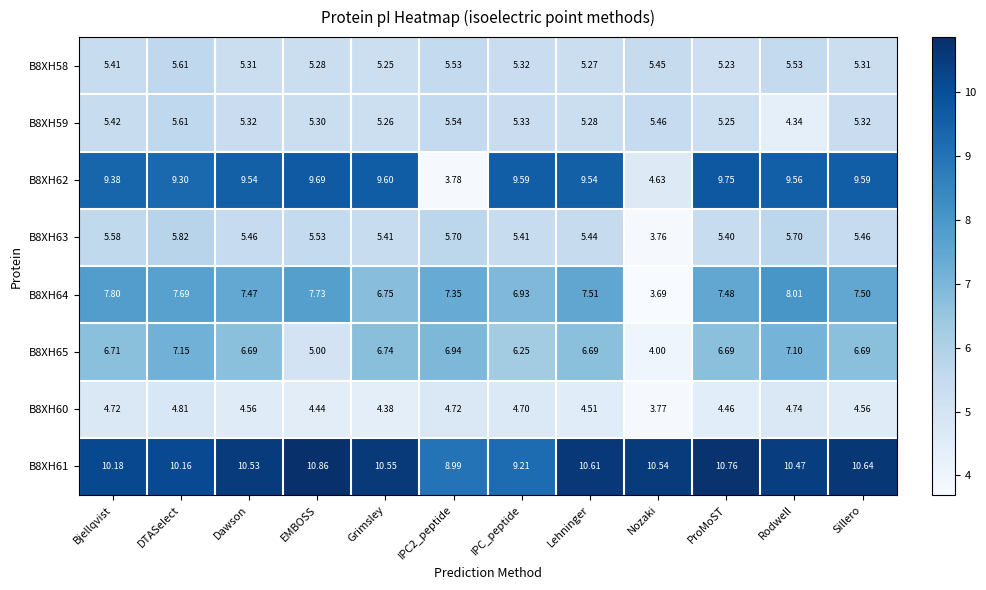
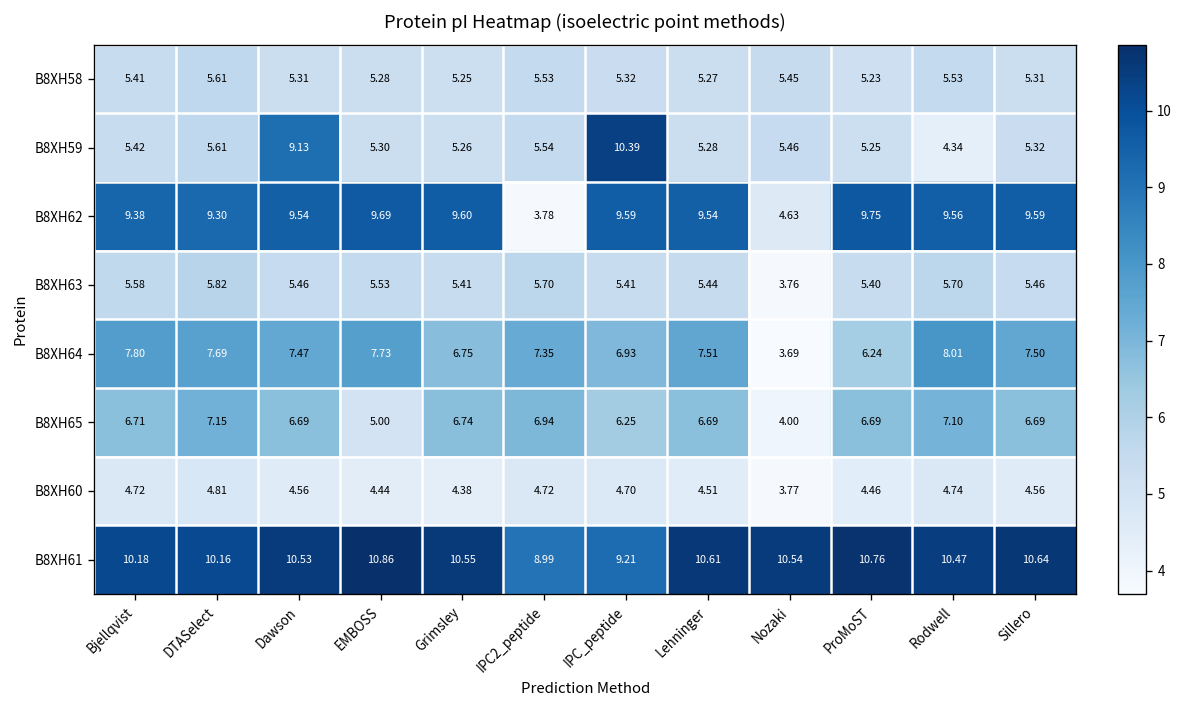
B8XH59, Dawson: 5.32 -> 9.13
B8XH59, IPC_peptide: 5.33 -> 10.39
B8XH64, ProMoST: 7.48 -> 6.24
